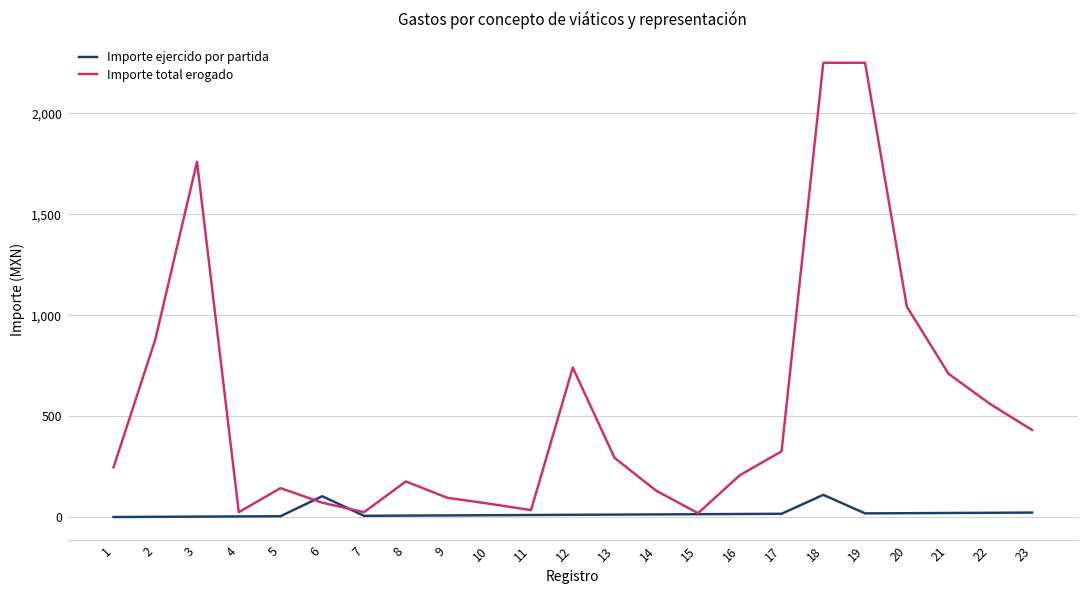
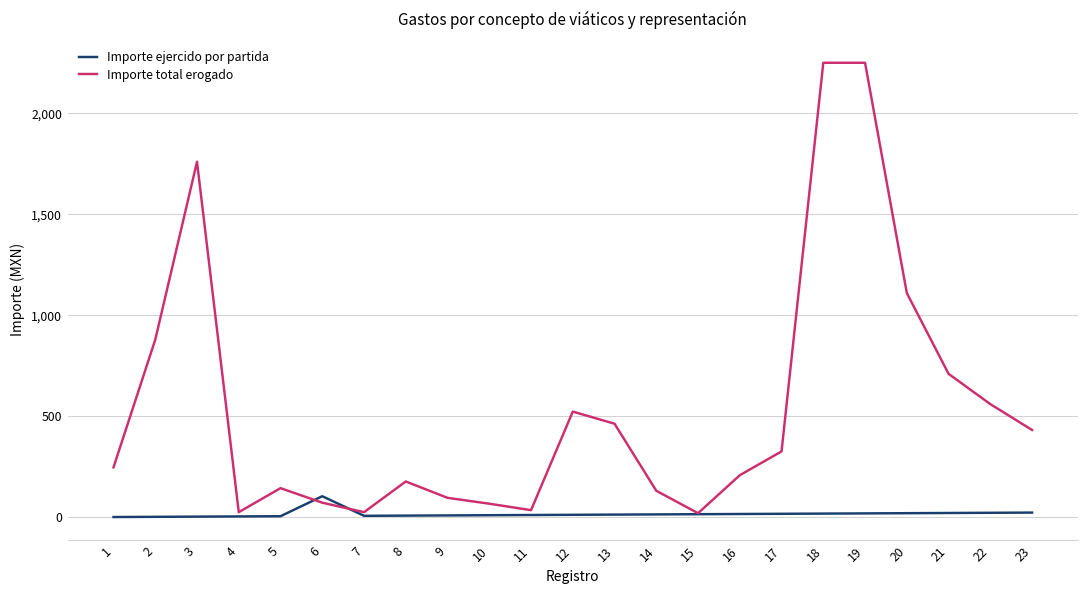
Importe total erogado, 12: 740 -> 520
Importe total erogado, 13: 290 -> 460
Importe ejercido por partida, 18: 110 -> 20
Importe total erogado, 20: 1,040 -> 1,110
